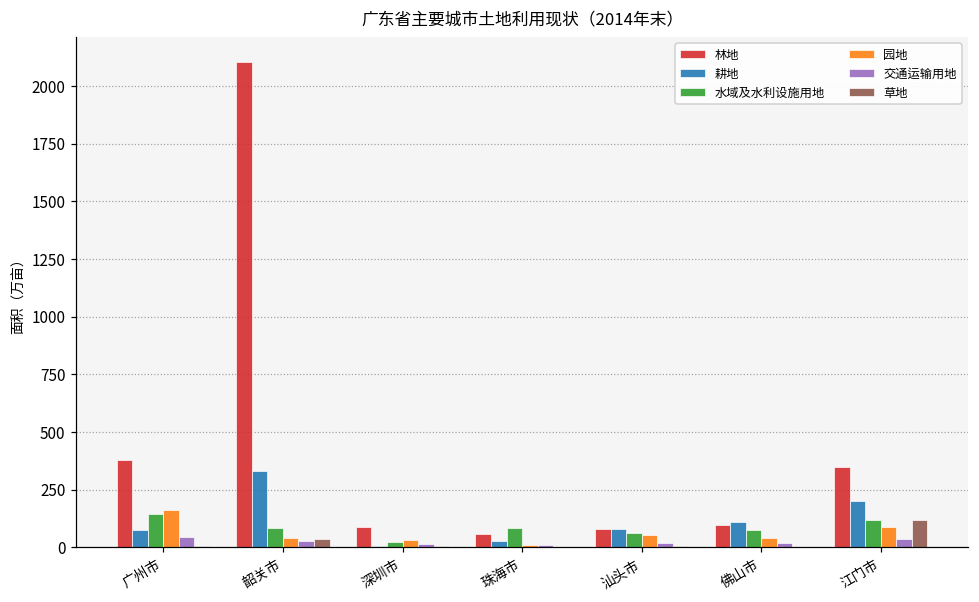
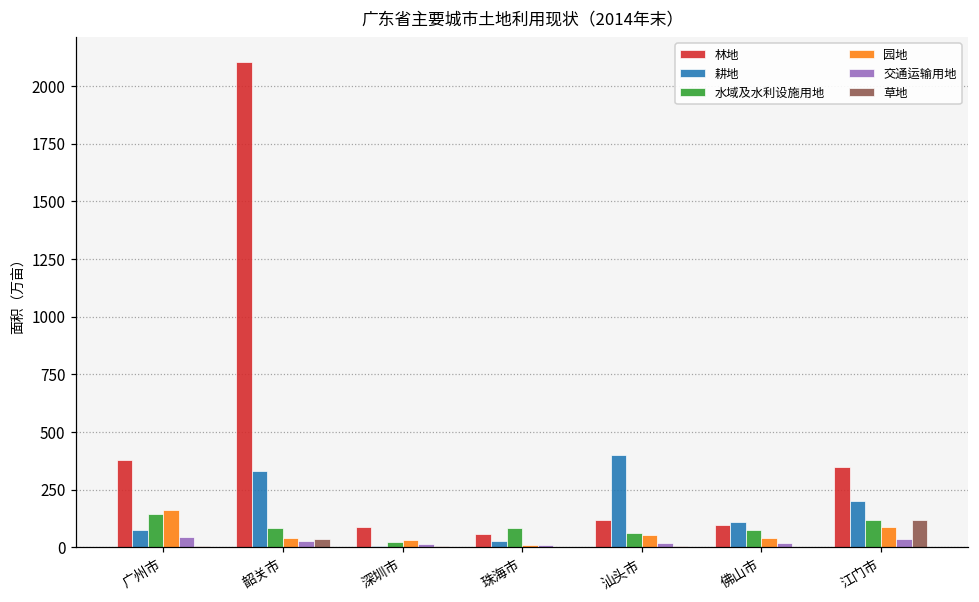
林地, 汕头市: 80 -> 120
耕地, 汕头市: 80 -> 400
